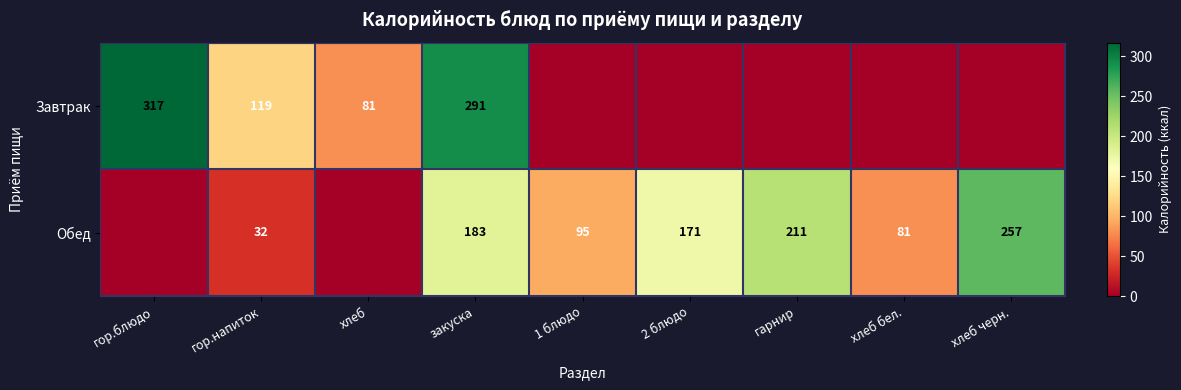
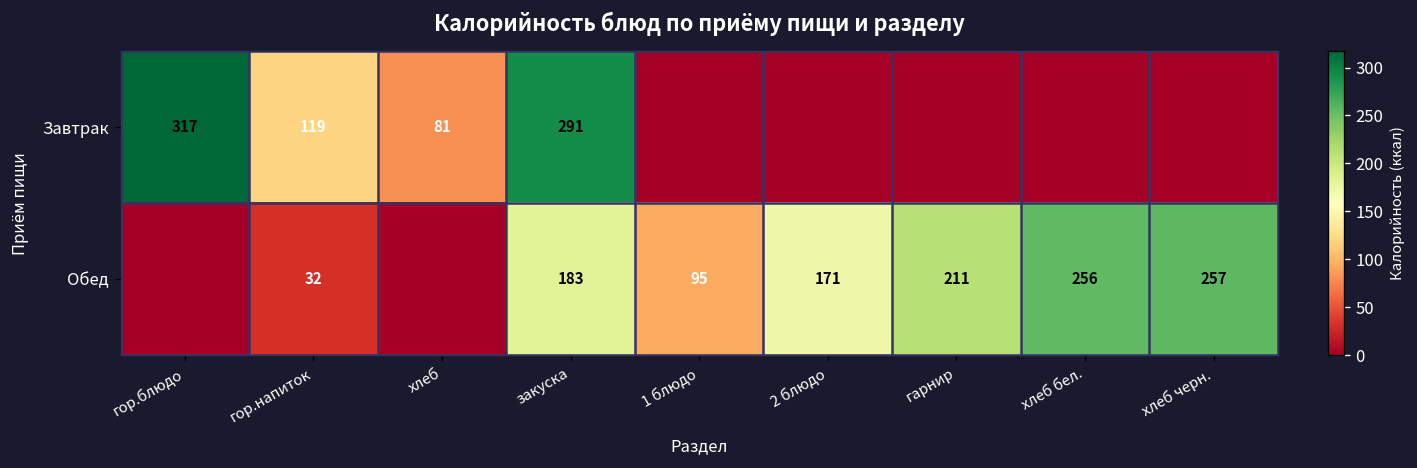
Обед, хлеб бел.: 81 -> 256
